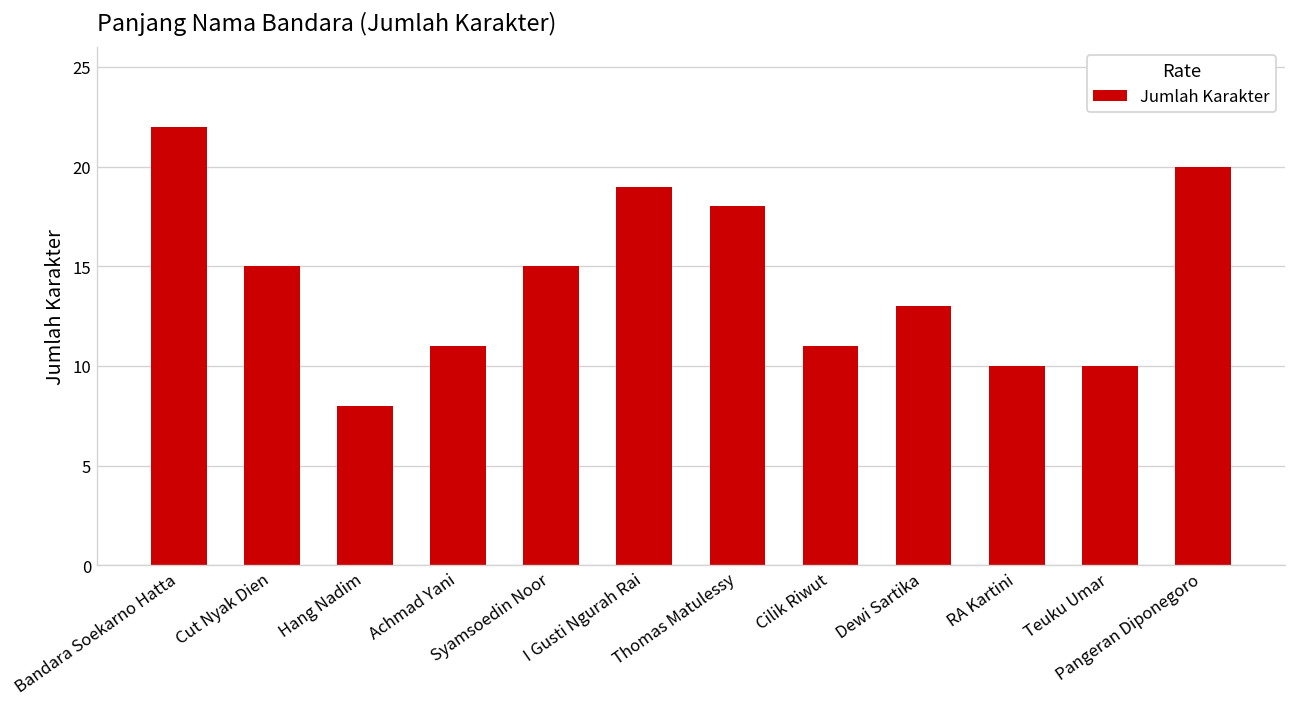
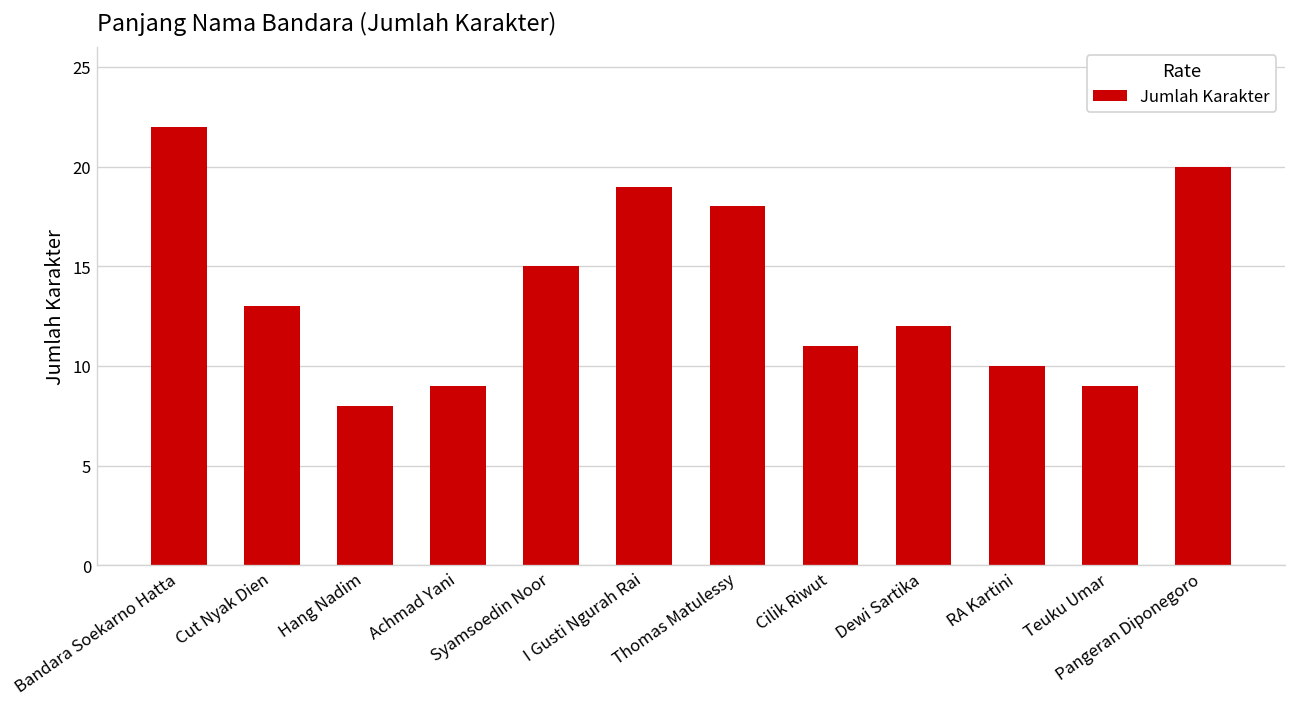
Cut Nyak Dien: 15 -> 13
Achmad Yani: 11 -> 9
Dewi Sartika: 13 -> 12
Teuku Umar: 10 -> 9
